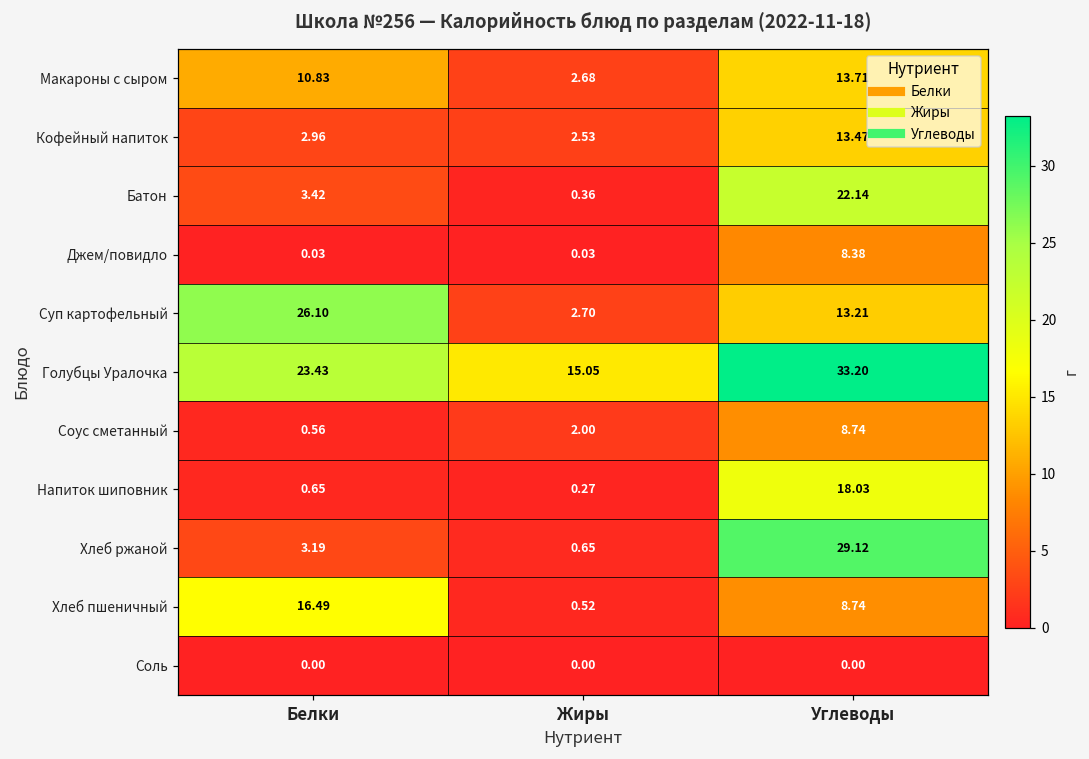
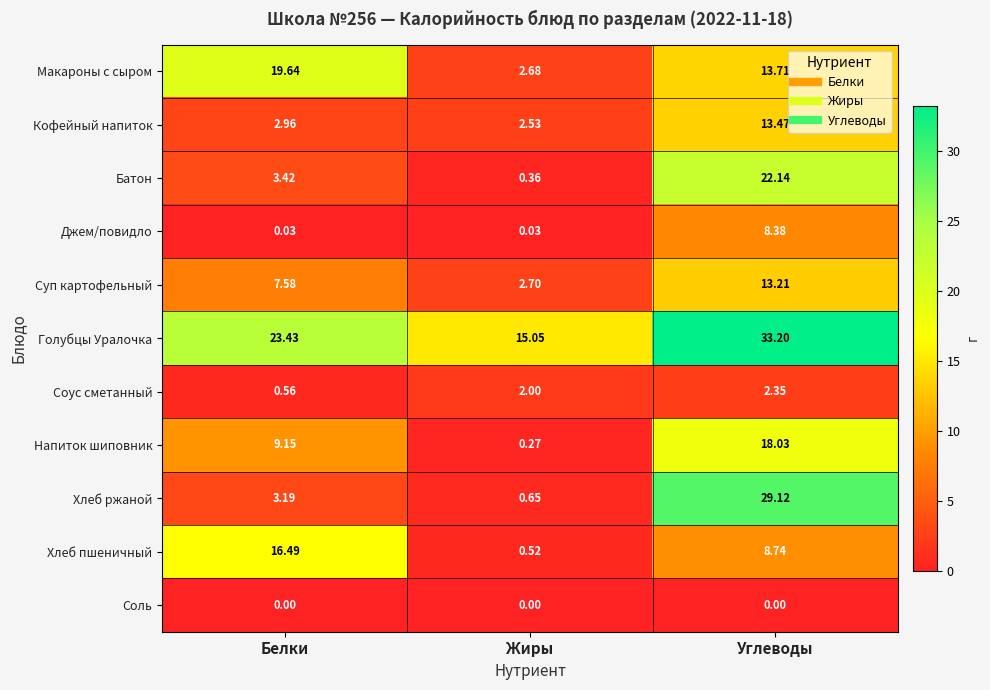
Макароны с сыром, Белки: 10.83 -> 19.64
Суп картофельный, Белки: 26.10 -> 7.58
Соус сметанный, Углеводы: 8.74 -> 2.35
Напиток шиповник, Белки: 0.65 -> 9.15
